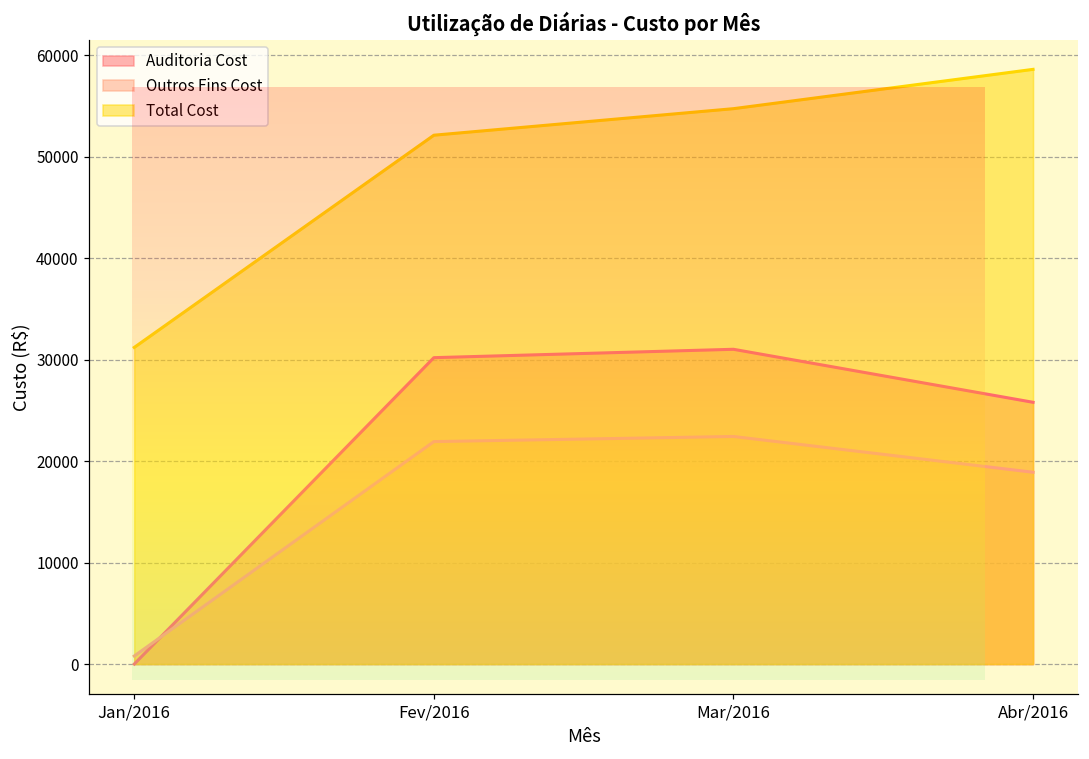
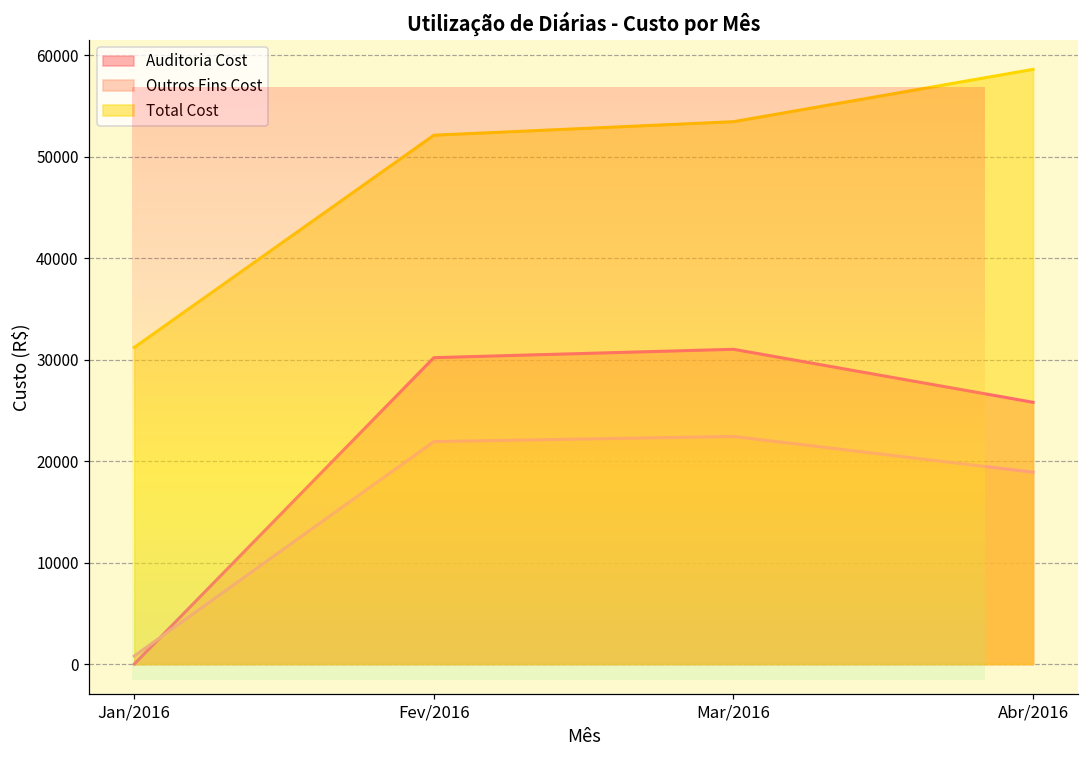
Total Cost, Mar/2016: 55000 -> 53000
